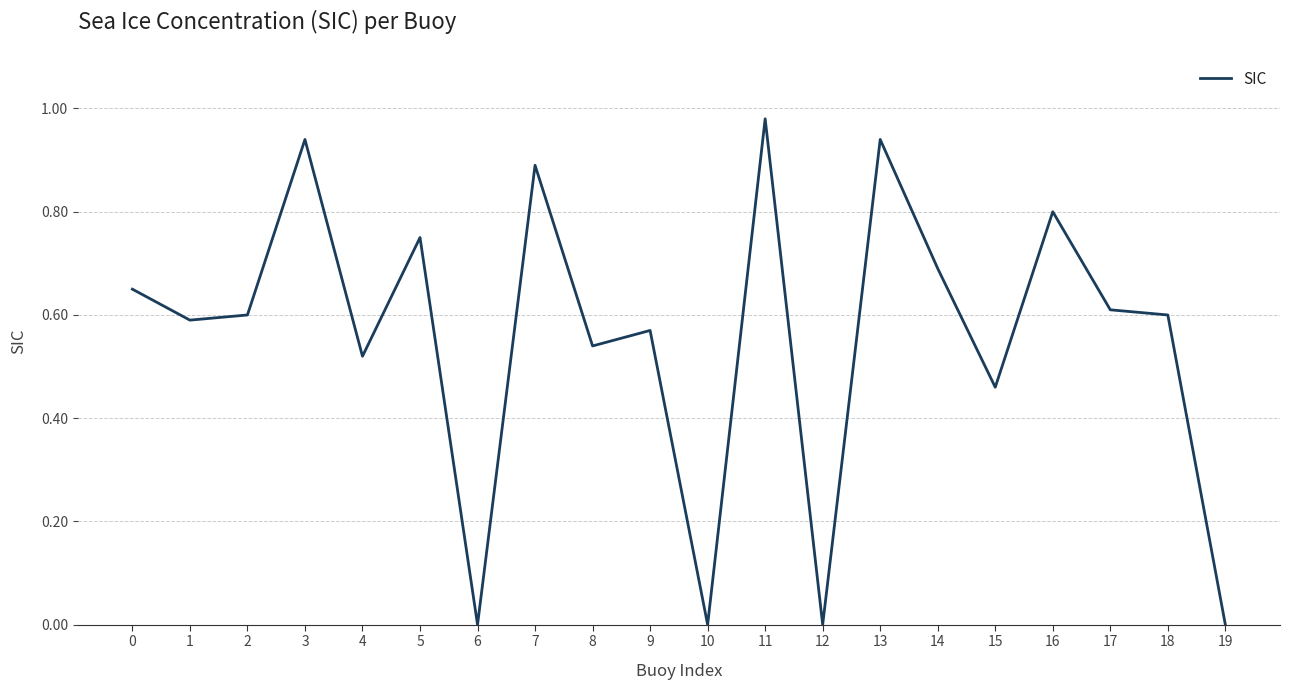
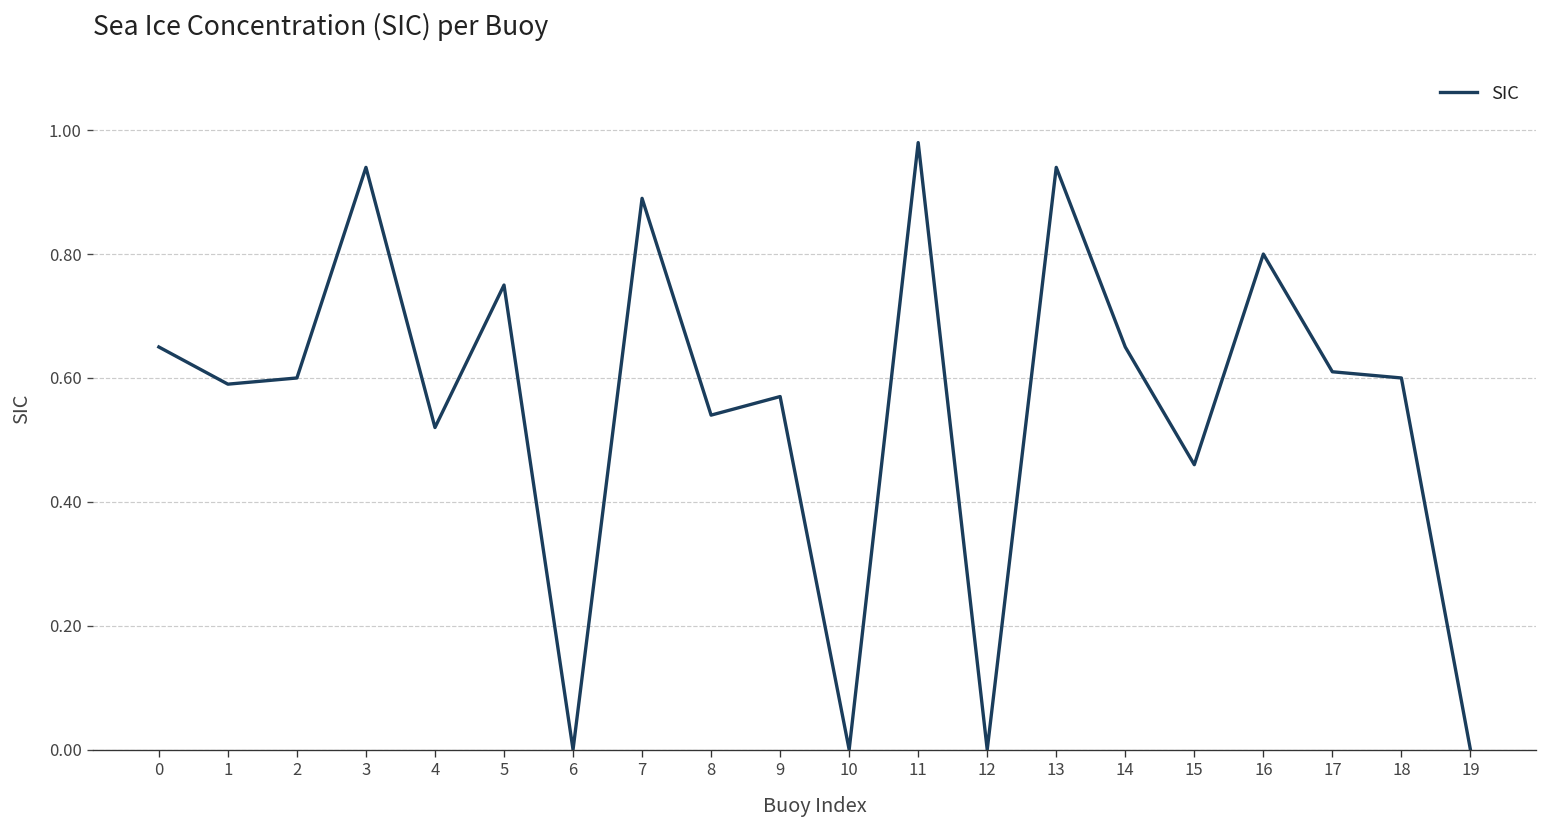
14: 0.69 -> 0.65
